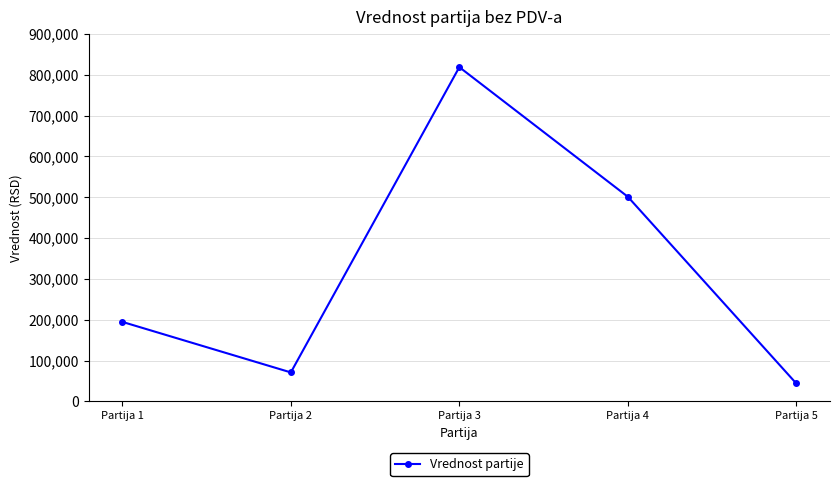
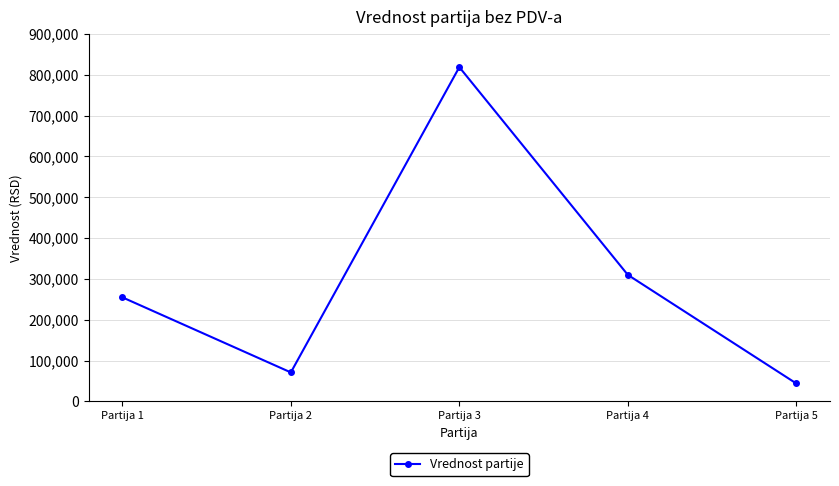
Partija 1: 190,000 -> 250,000
Partija 4: 500,000 -> 310,000
